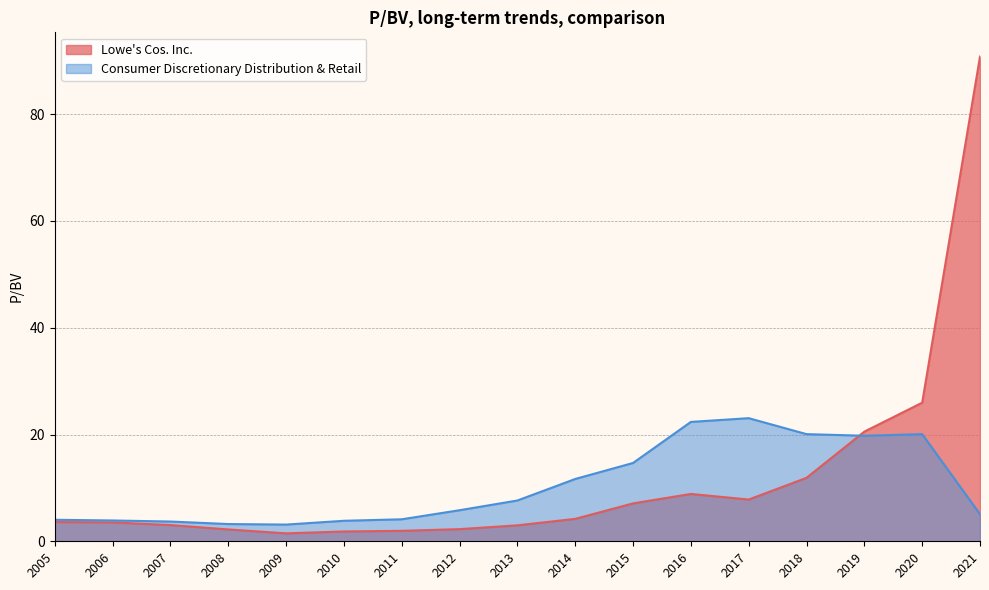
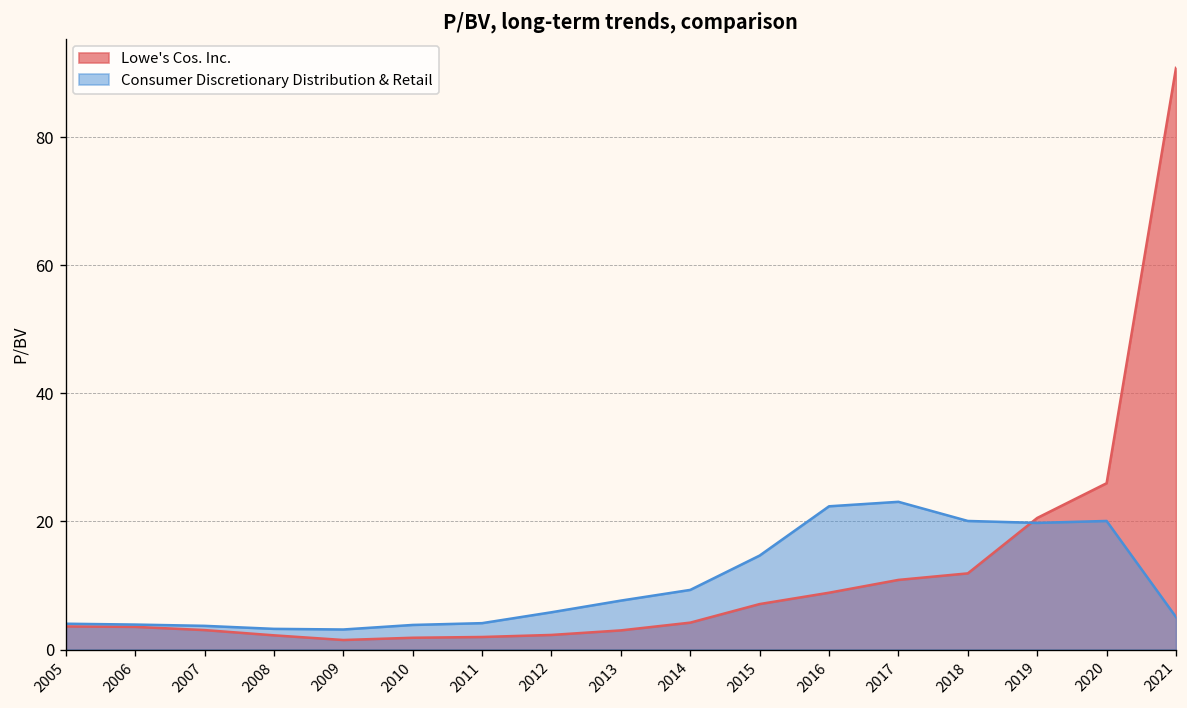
Consumer Discretionary Distribution & Retail, 2014: 12 -> 9
Lowe's Cos. Inc., 2017: 8 -> 11
